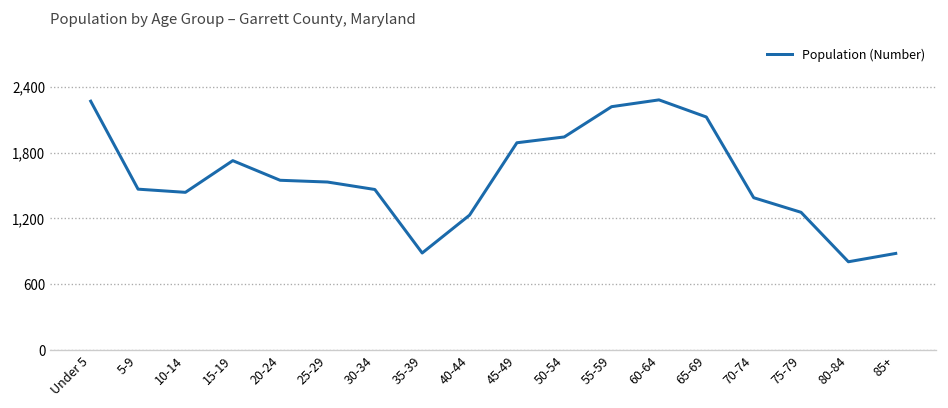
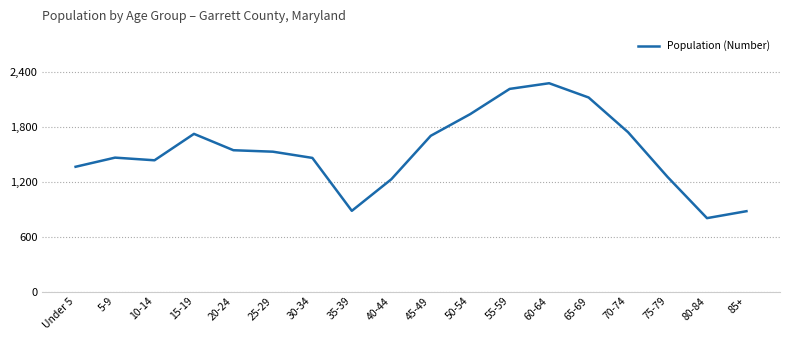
Under 5: 2,300 -> 1,400
45-49: 1,900 -> 1,700
70-74: 1,400 -> 1,700
